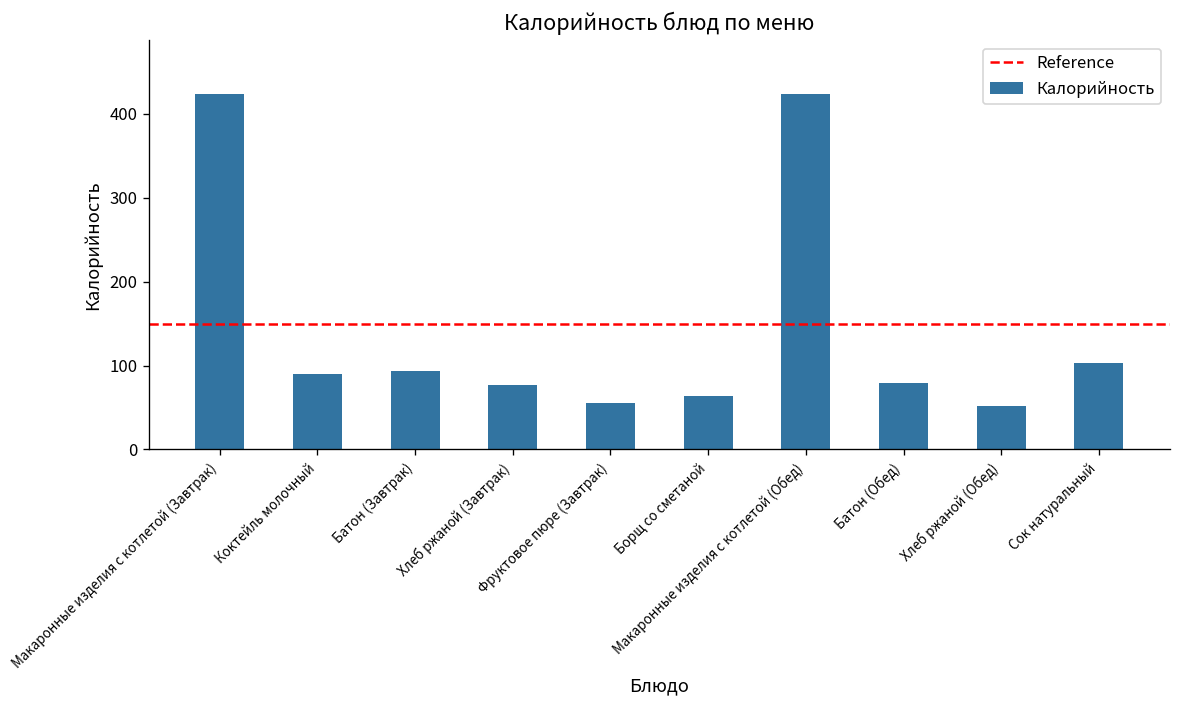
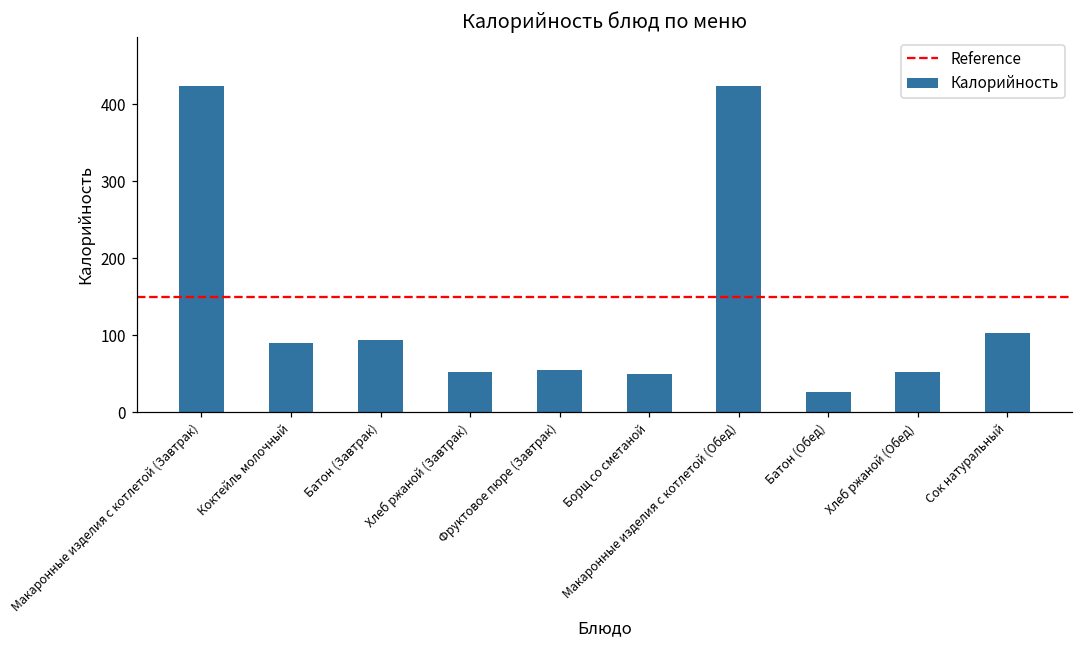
Хлеб ржаной (Завтрак): 80 -> 50
Борщ со сметаной: 60 -> 50
Батон (Обед): 80 -> 30
